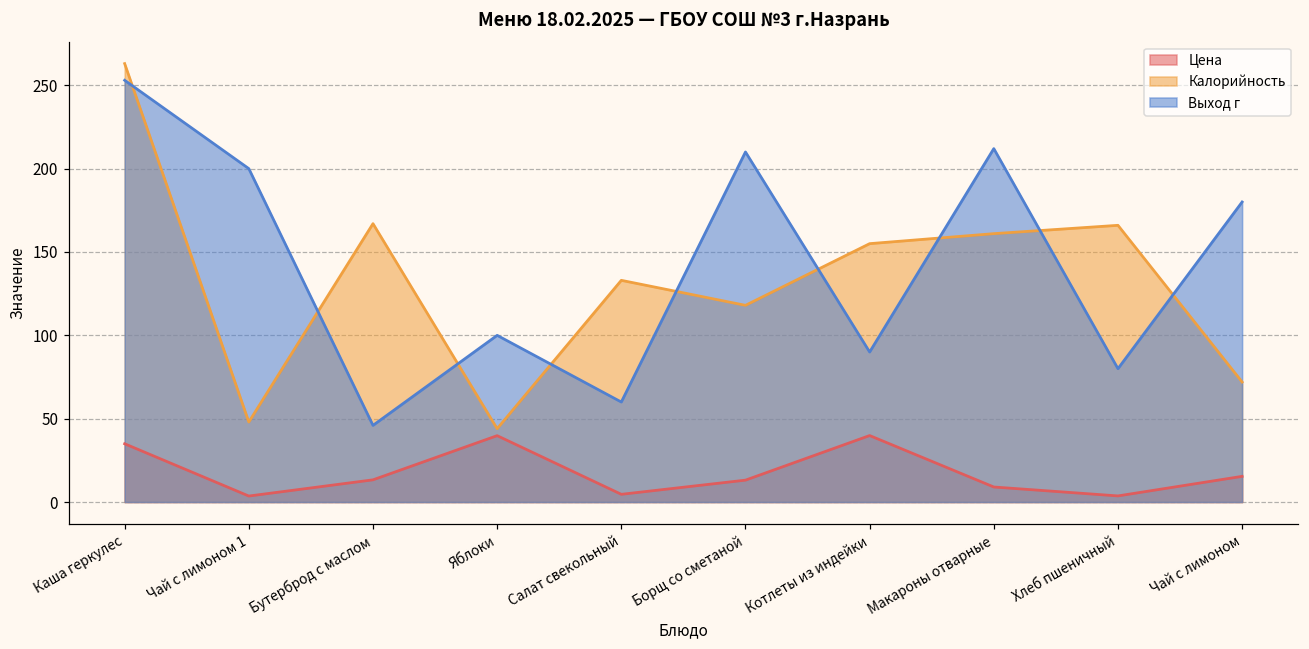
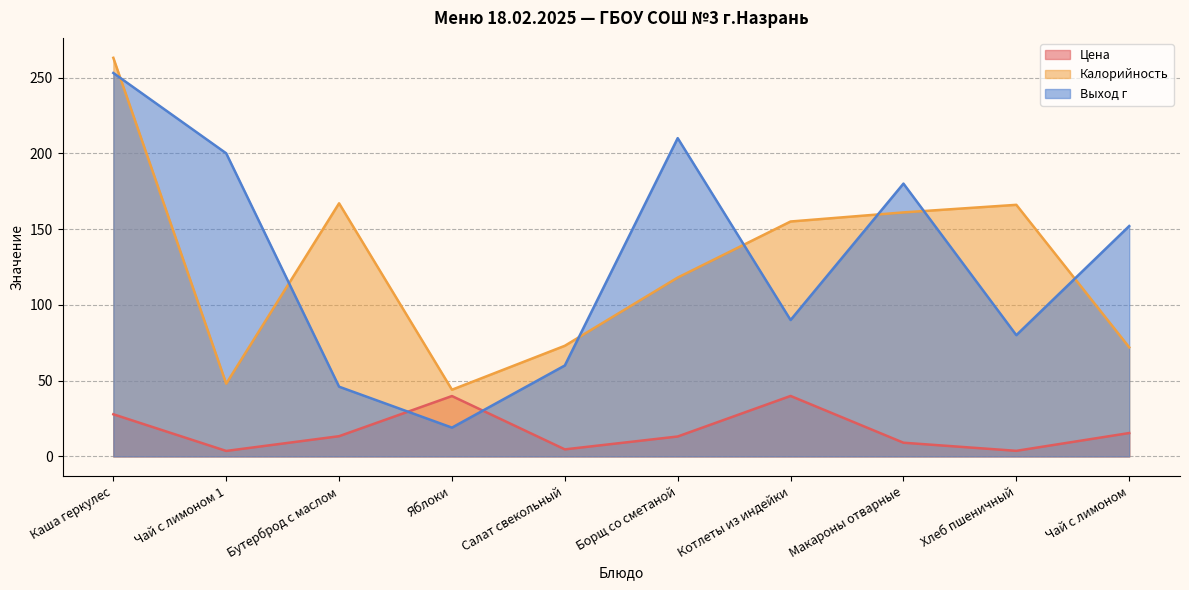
Цена, Каша геркулес: 35 -> 28
Выход г, Яблоки: 100 -> 19
Калорийность, Салат свекольный: 133 -> 73
Выход г, Макароны отварные: 212 -> 180
Выход г, Чай с лимоном: 180 -> 152
